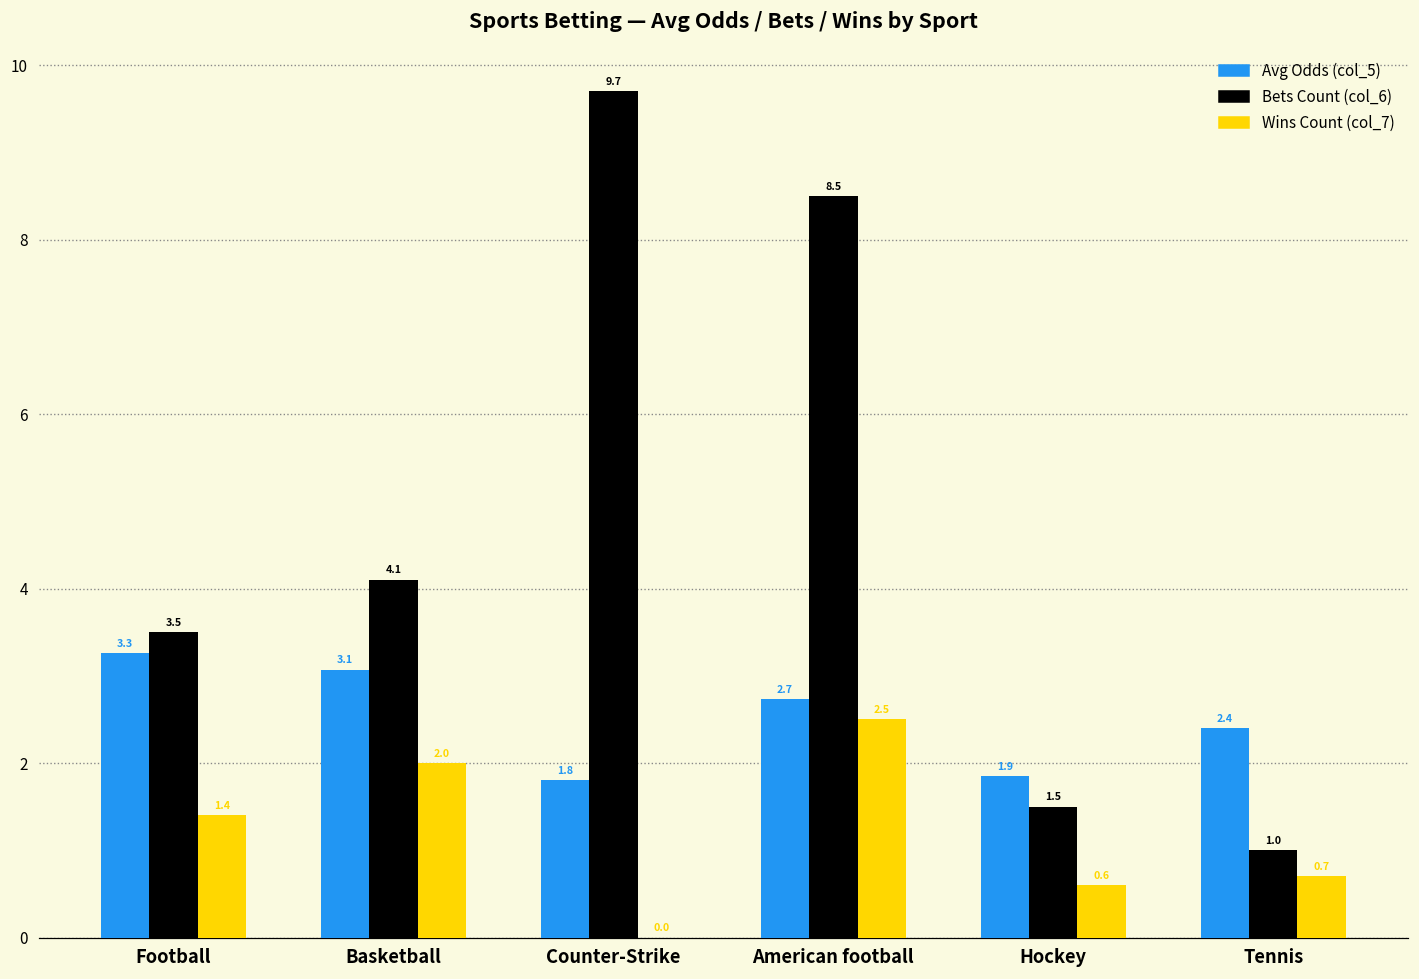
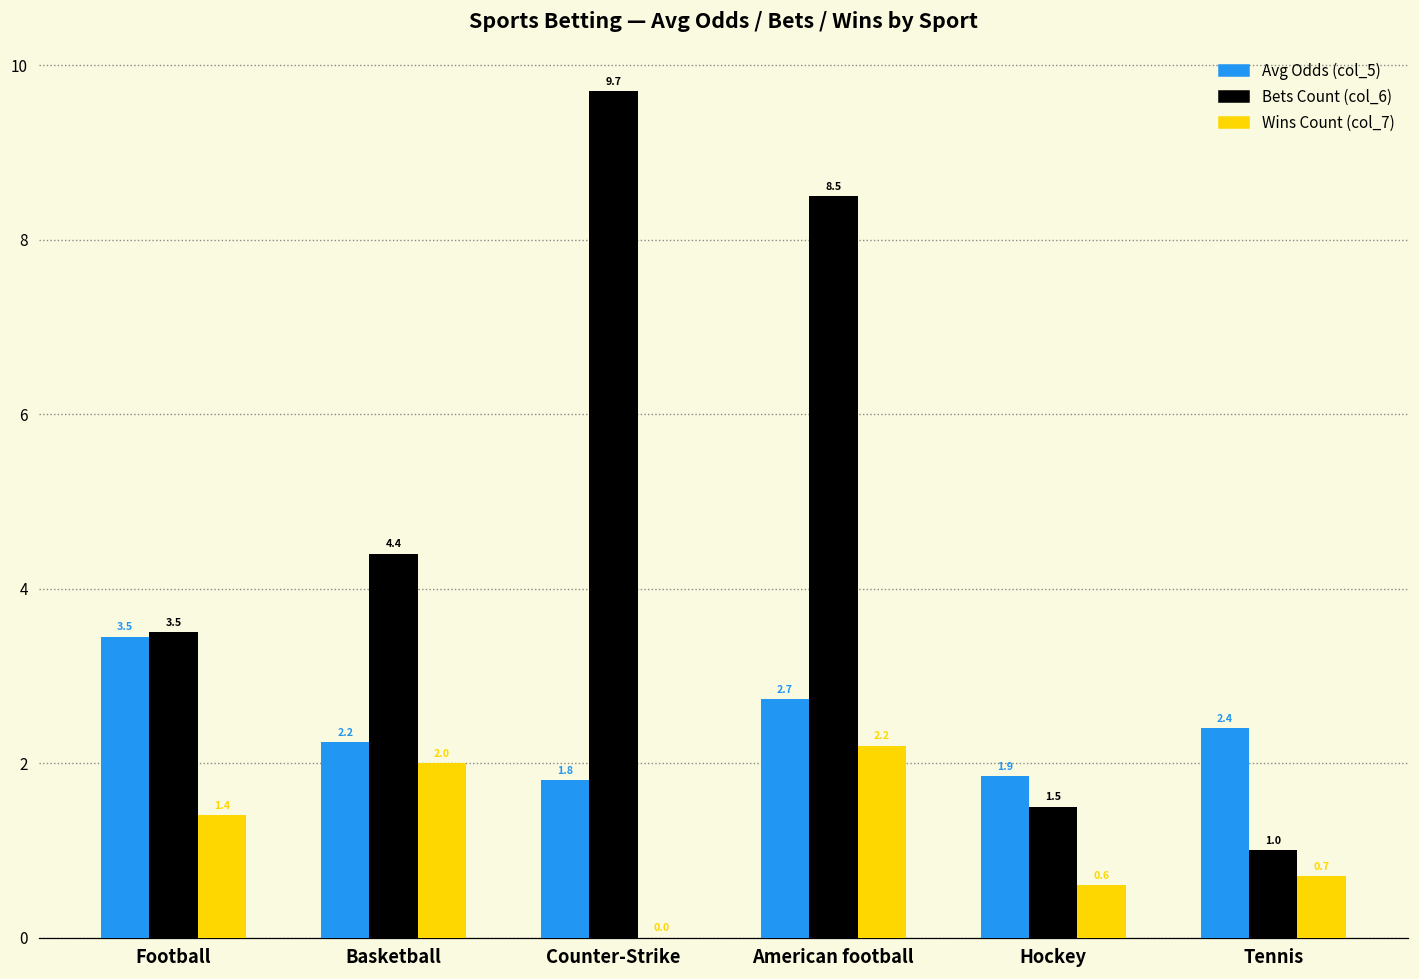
Avg Odds (col_5), Football: 3.3 -> 3.5
Avg Odds (col_5), Basketball: 3.1 -> 2.2
Bets Count (col_6), Basketball: 4.1 -> 4.4
Wins Count (col_7), American football: 2.5 -> 2.2
